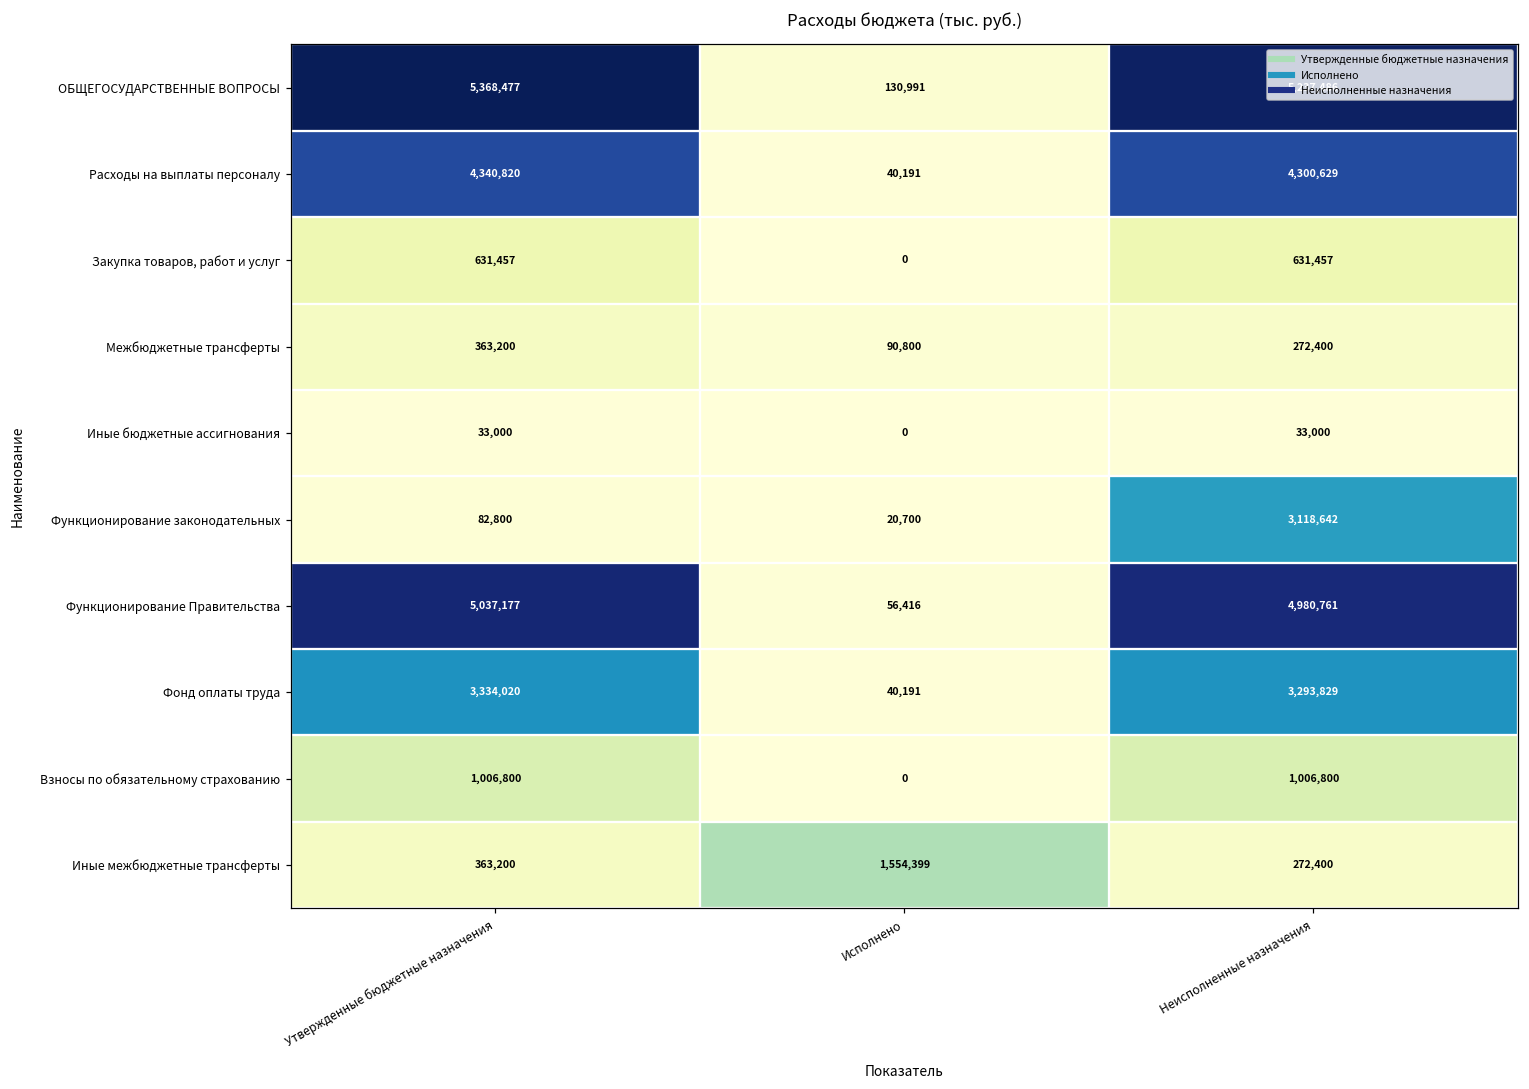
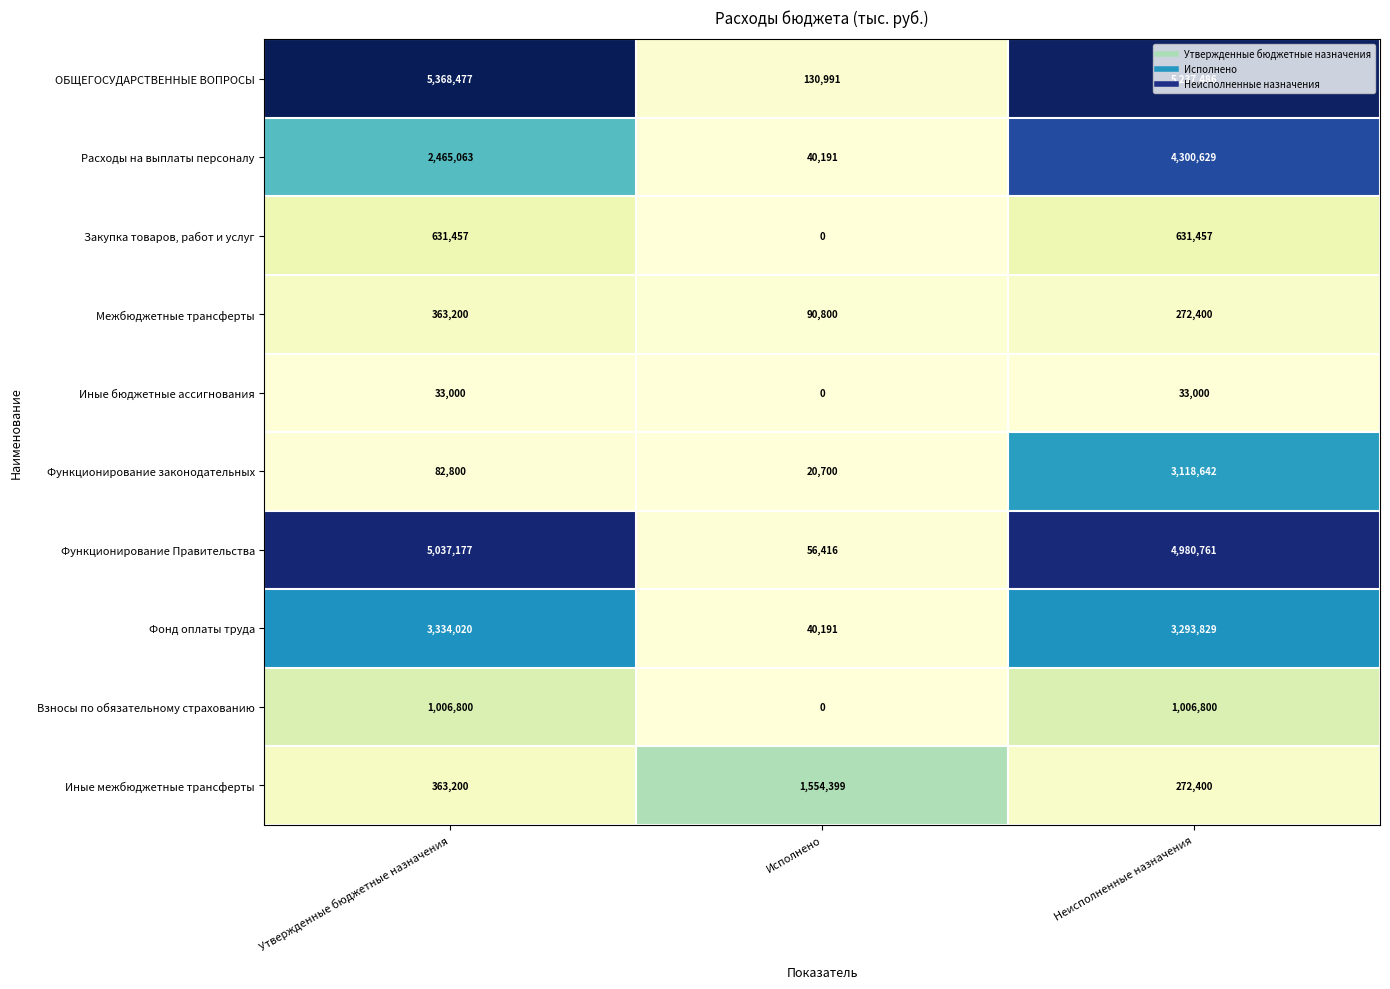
Расходы на выплаты персоналу, Утвержденные бюджетные назначения: 4,340,820 -> 2,465,063
